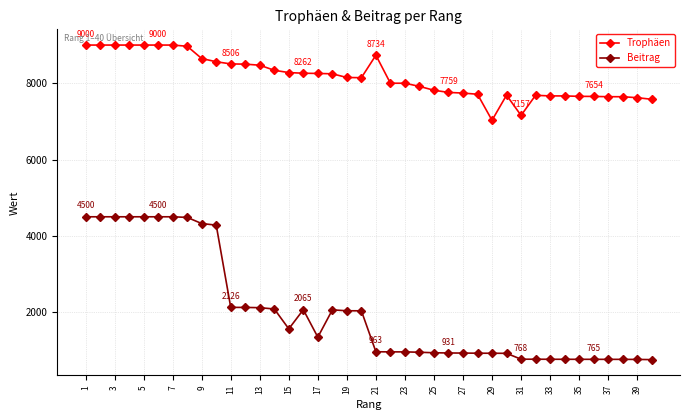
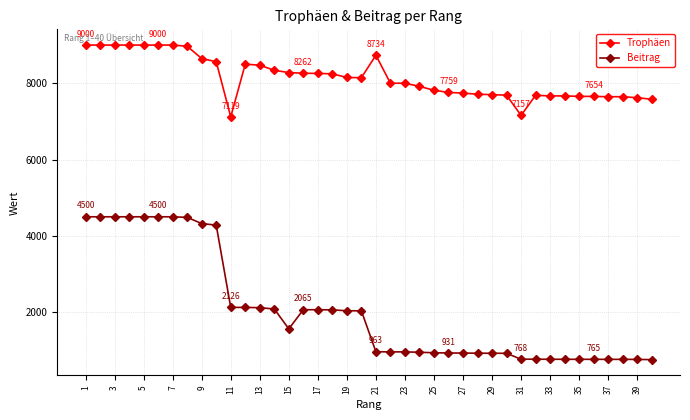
Trophäen, 11: 8506 -> 7119
Beitrag, 17: 1300 -> 2100
Trophäen, 29: 7000 -> 7700
